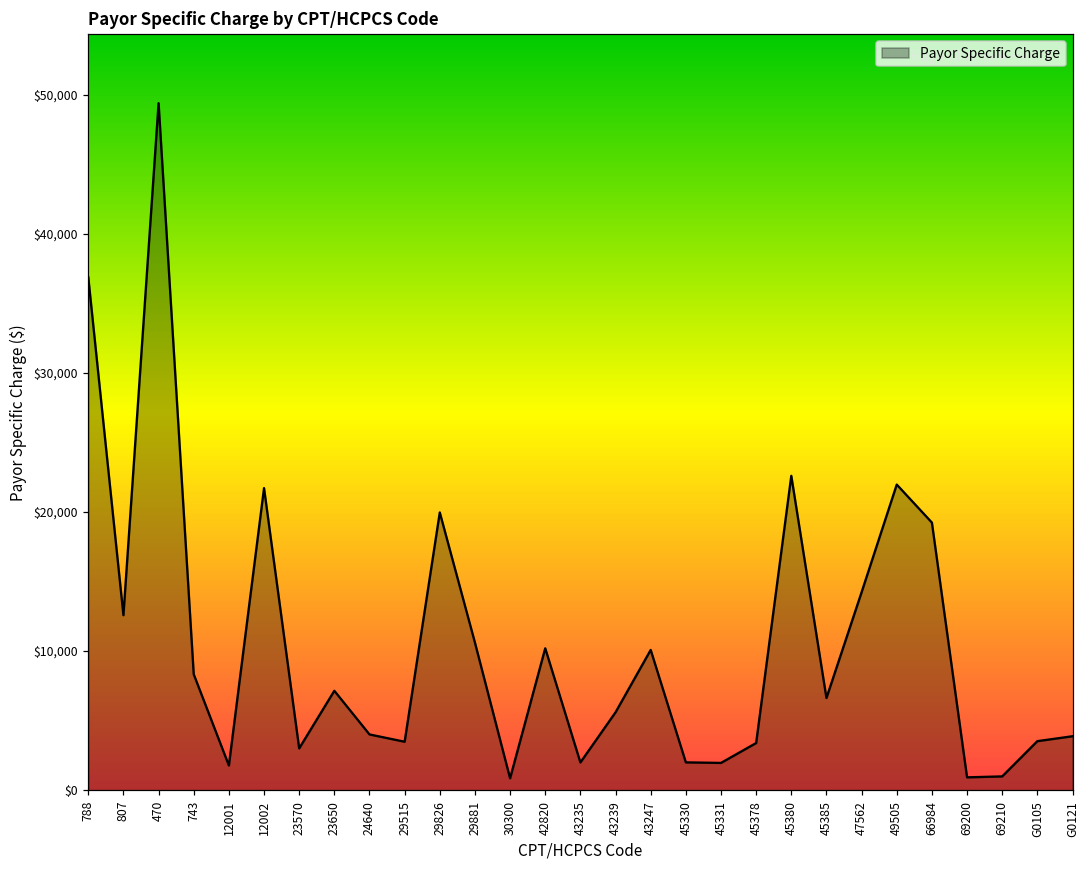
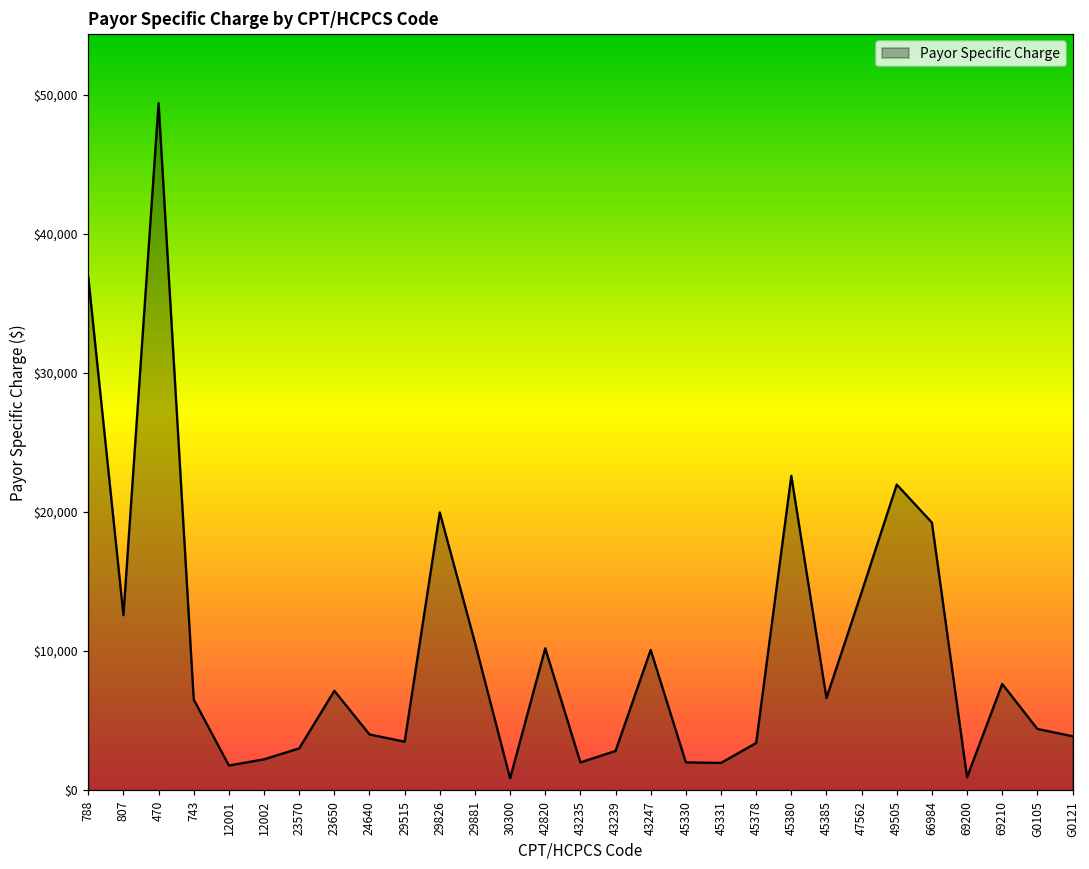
743: $8,300 -> $6,500
12002: $21,700 -> $2,200
43239: $5,600 -> $2,800
69210: $1,000 -> $7,600
G0105: $3,500 -> $4,400
